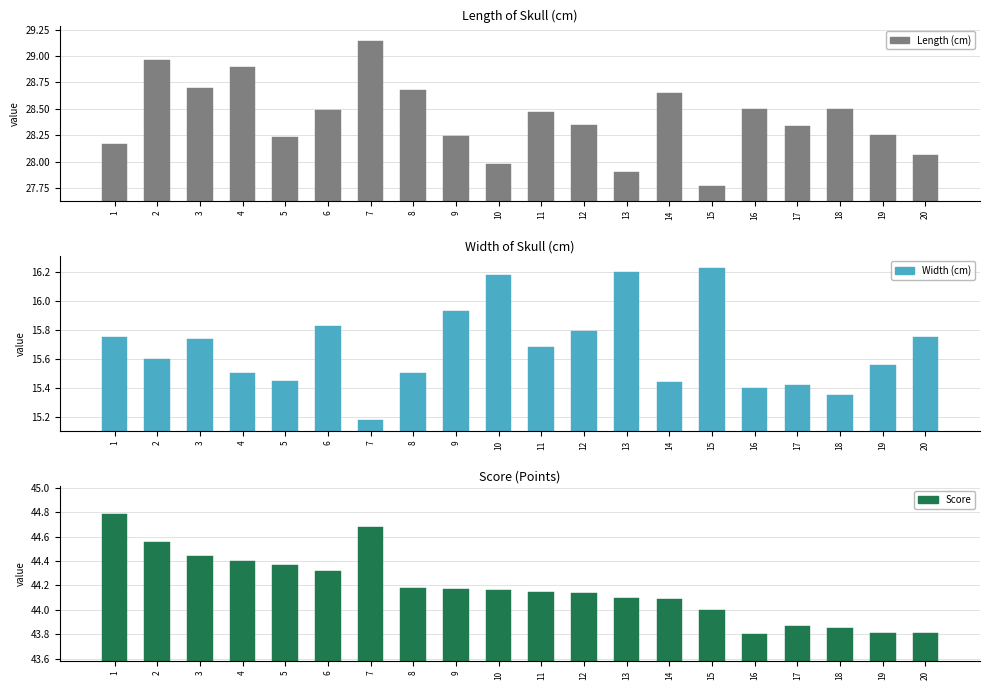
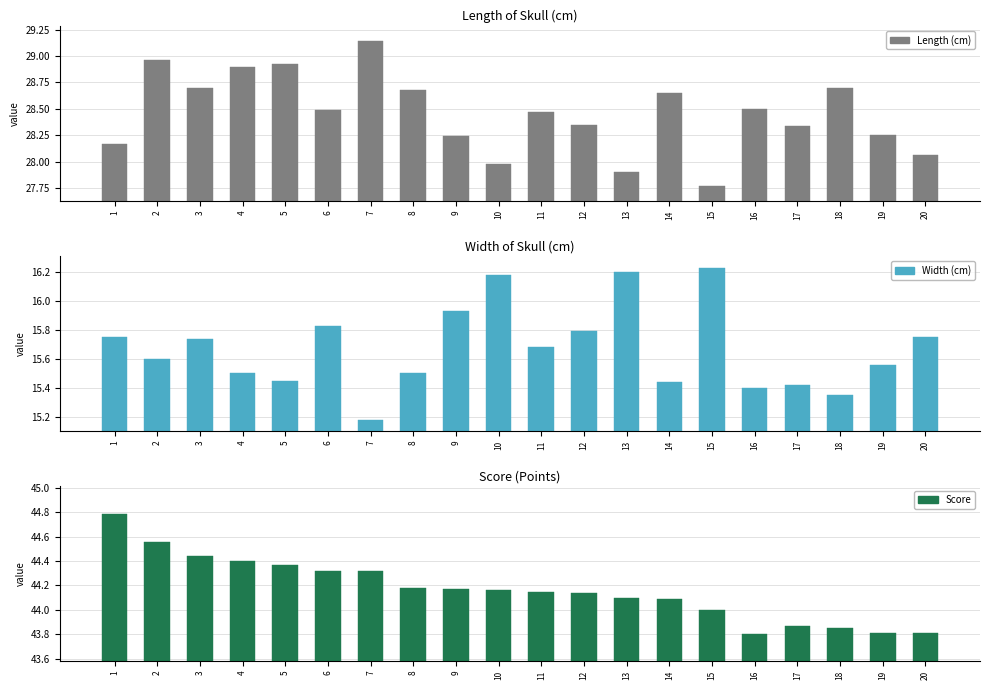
Length of Skull (cm), 5: 28.23 -> 28.92
Length of Skull (cm), 18: 28.5 -> 28.7
Score (Points), 7: 44.68 -> 44.32
